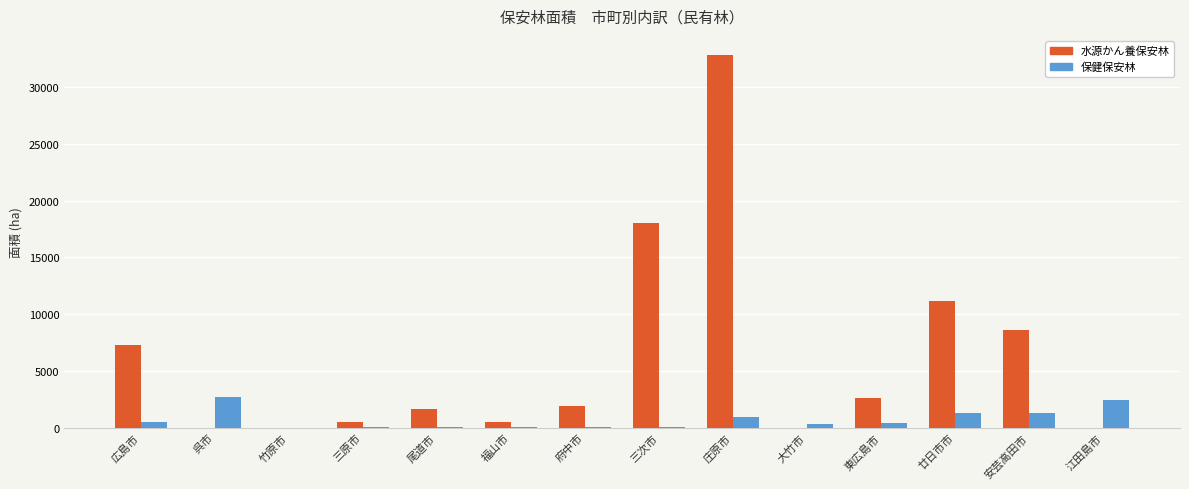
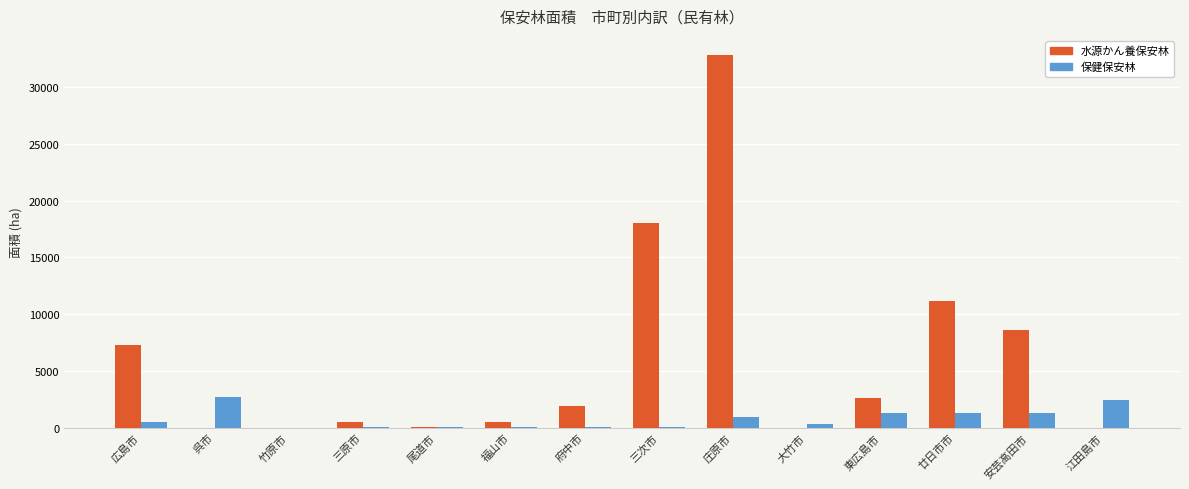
水源かん養保安林, 尾道市: 1600 -> 0
保健保安林, 東広島市: 400 -> 1300
